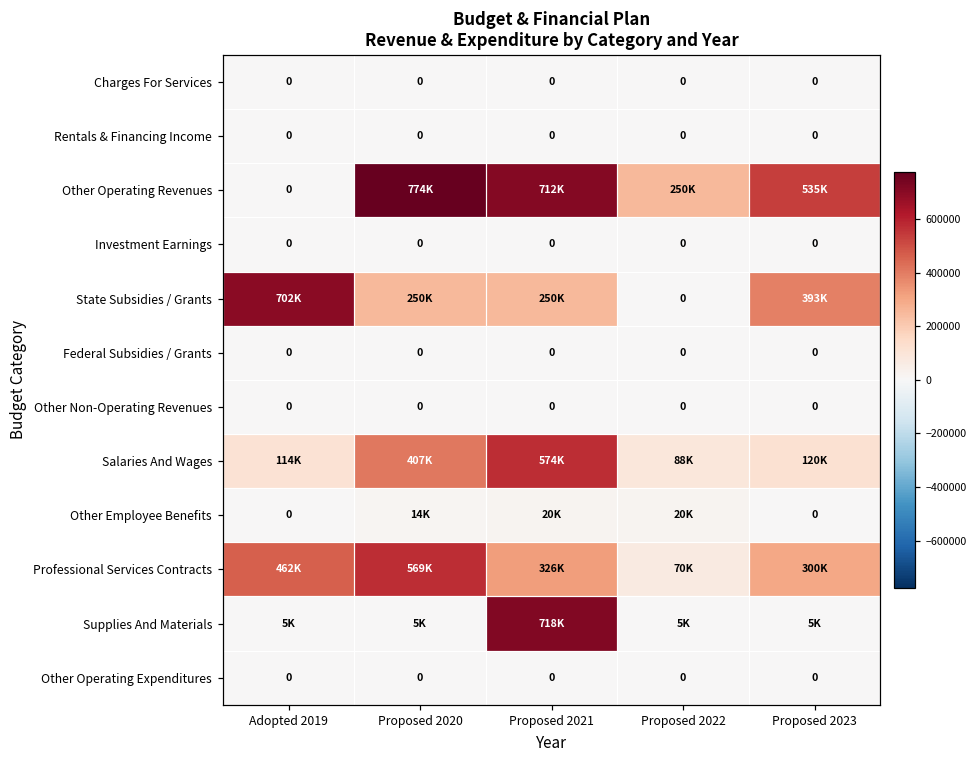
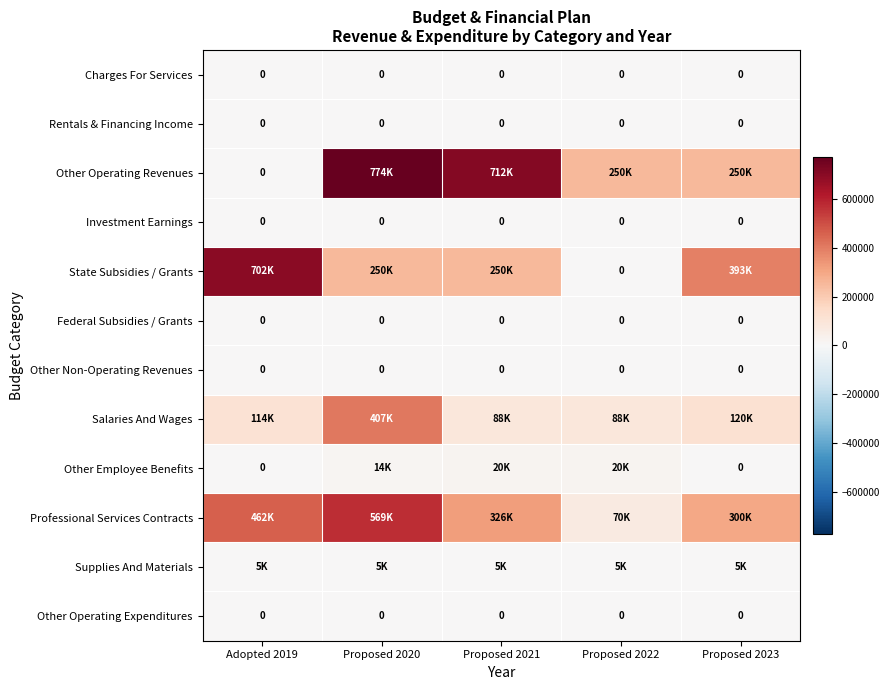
Other Operating Revenues, Proposed 2023: 535K -> 250K
Salaries And Wages, Proposed 2021: 574K -> 88K
Supplies And Materials, Proposed 2021: 718K -> 5K
